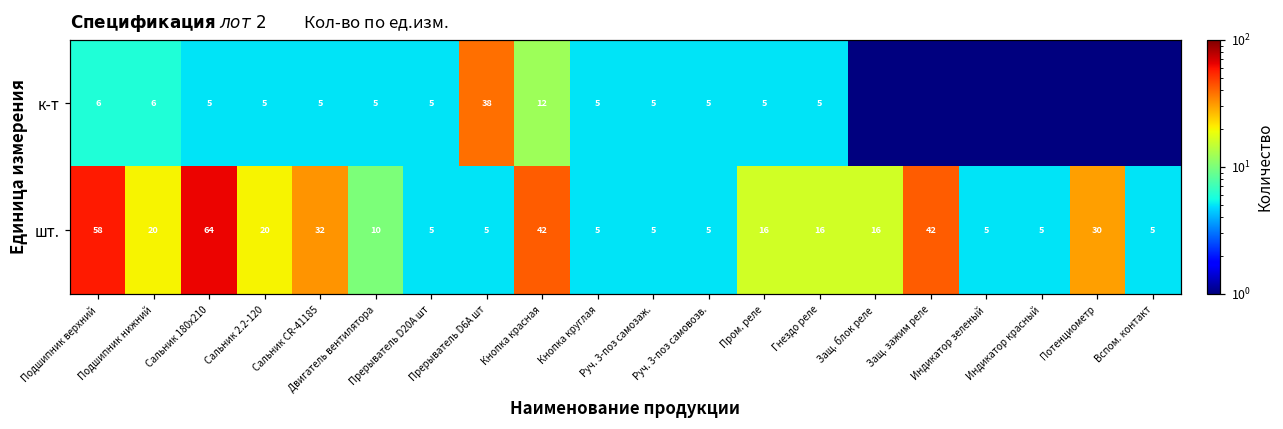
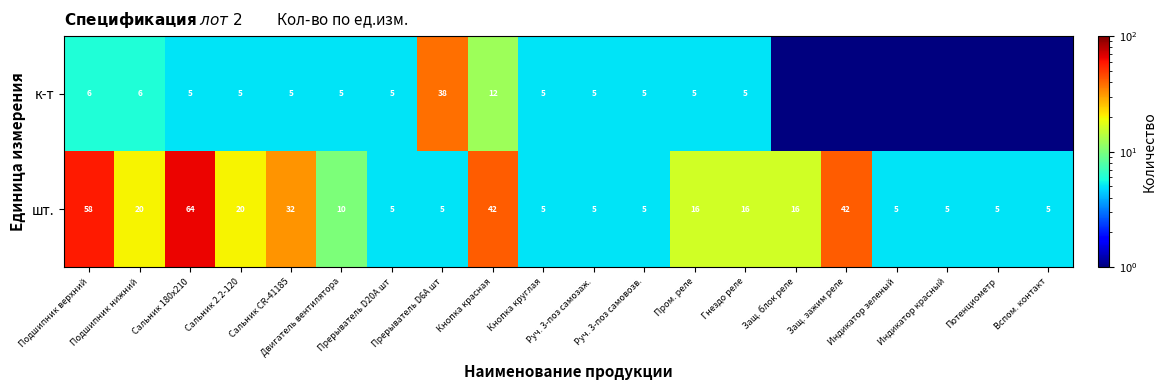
шт., Потенциометр: 30 -> 5
